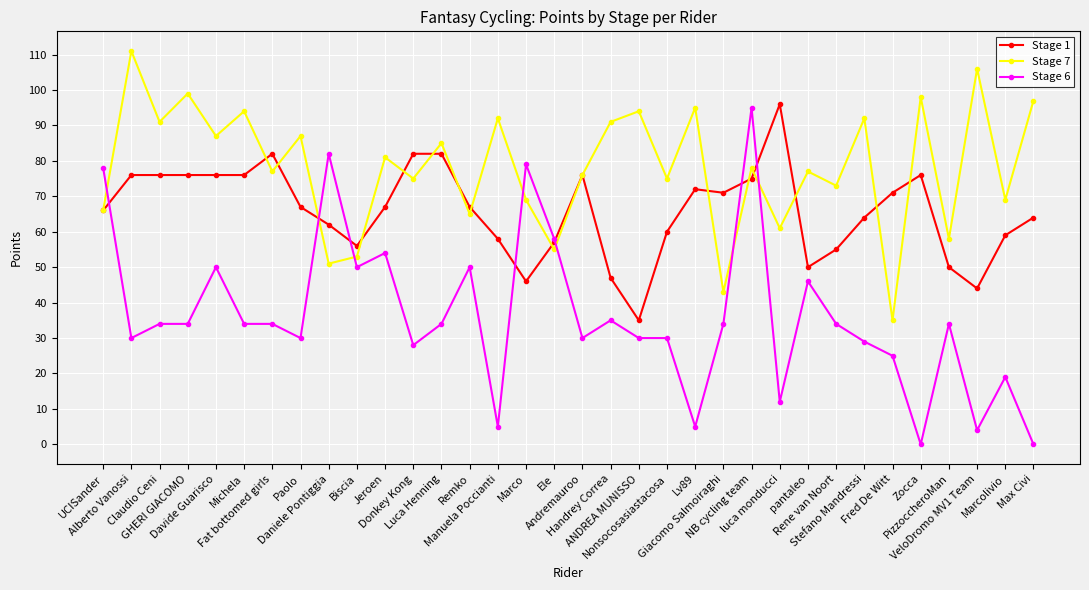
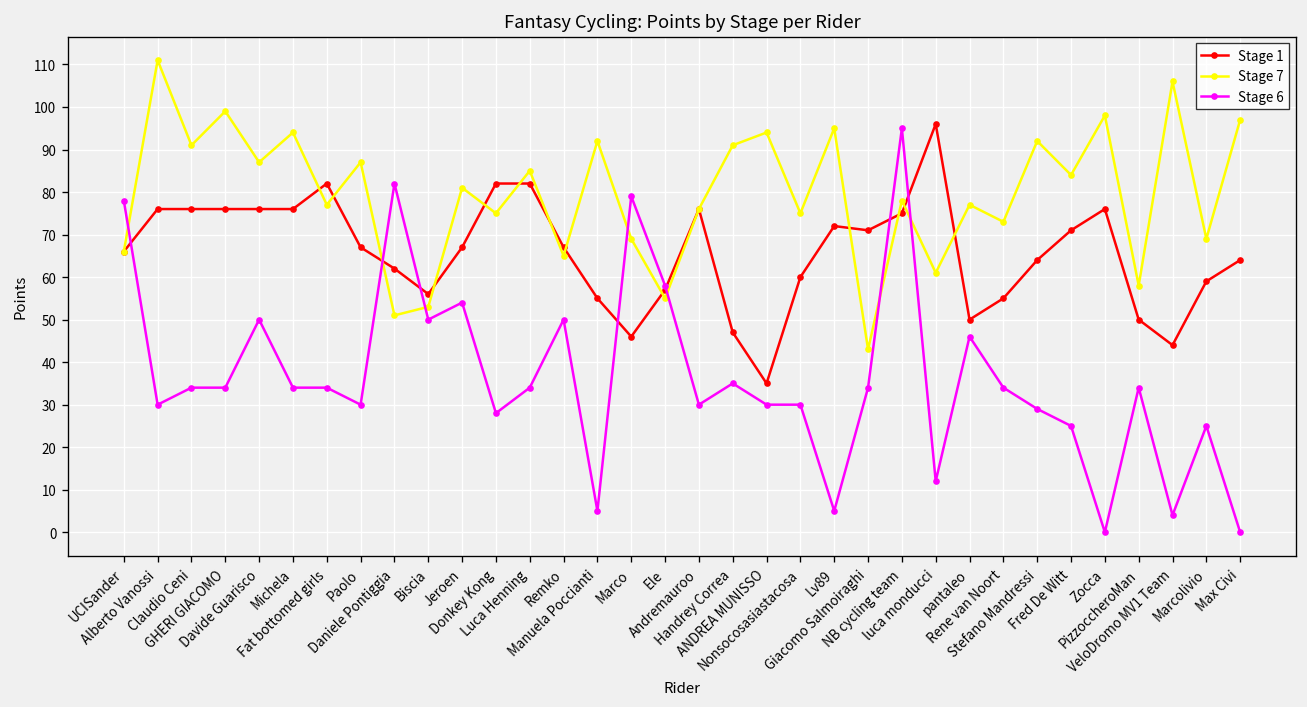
Stage 1, Manuela Poccianti: 58 -> 55
Stage 7, Fred De Witt: 35 -> 84
Stage 6, Marcolivio: 19 -> 25
